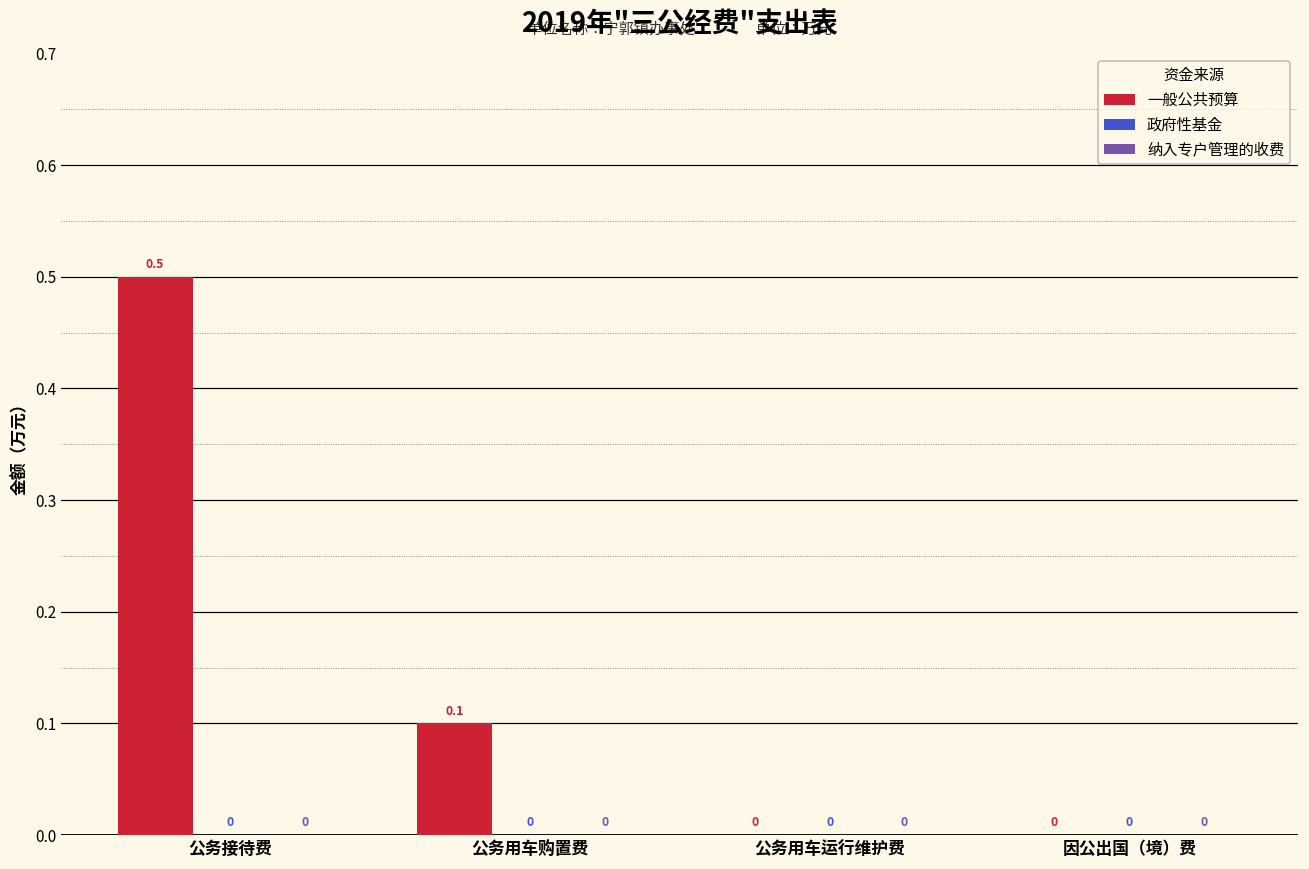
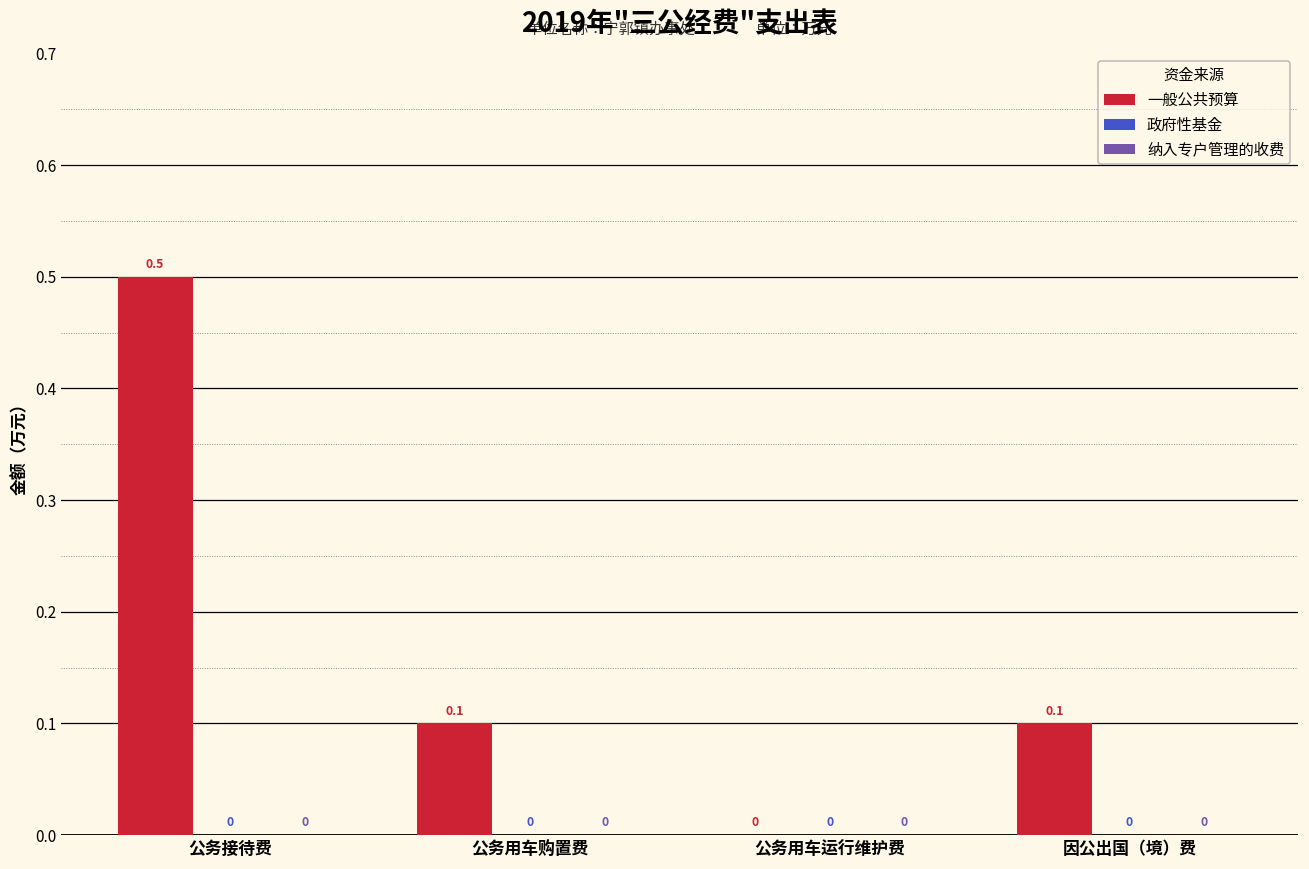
一般公共预算, 因公出国（境）费: 0 -> 0.1
